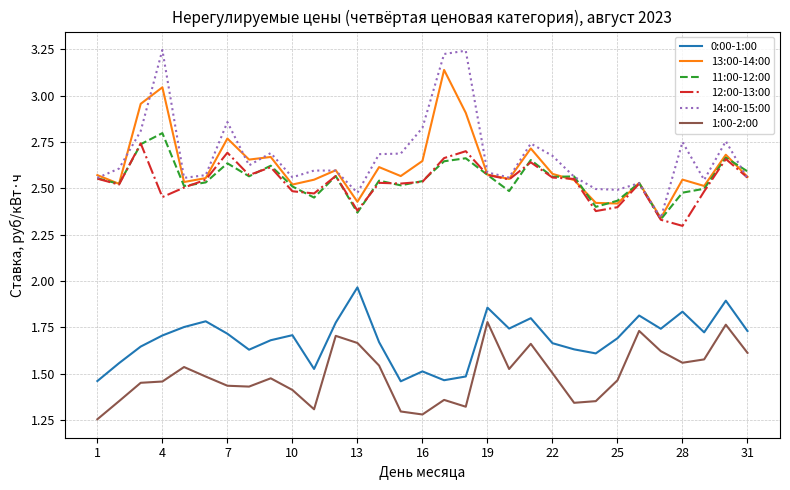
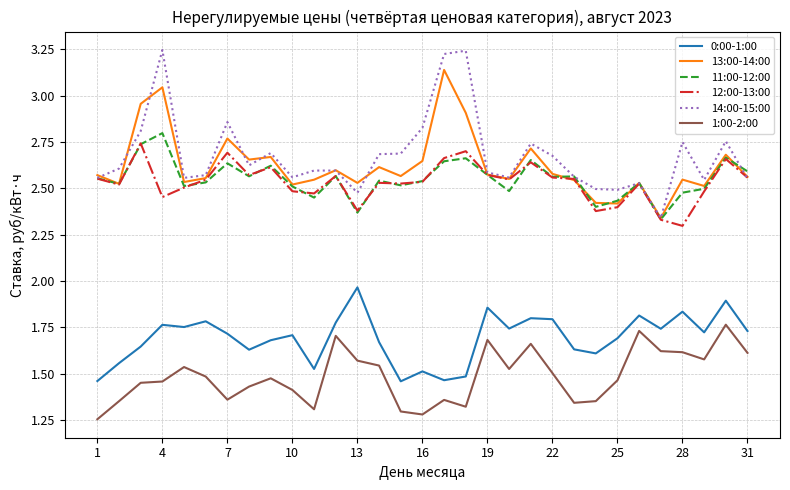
0:00-1:00, 4: 1.71 -> 1.76
1:00-2:00, 7: 1.43 -> 1.36
13:00-14:00, 13: 2.43 -> 2.53
1:00-2:00, 13: 1.67 -> 1.57
1:00-2:00, 19: 1.78 -> 1.68
0:00-1:00, 22: 1.66 -> 1.79
1:00-2:00, 28: 1.56 -> 1.62
